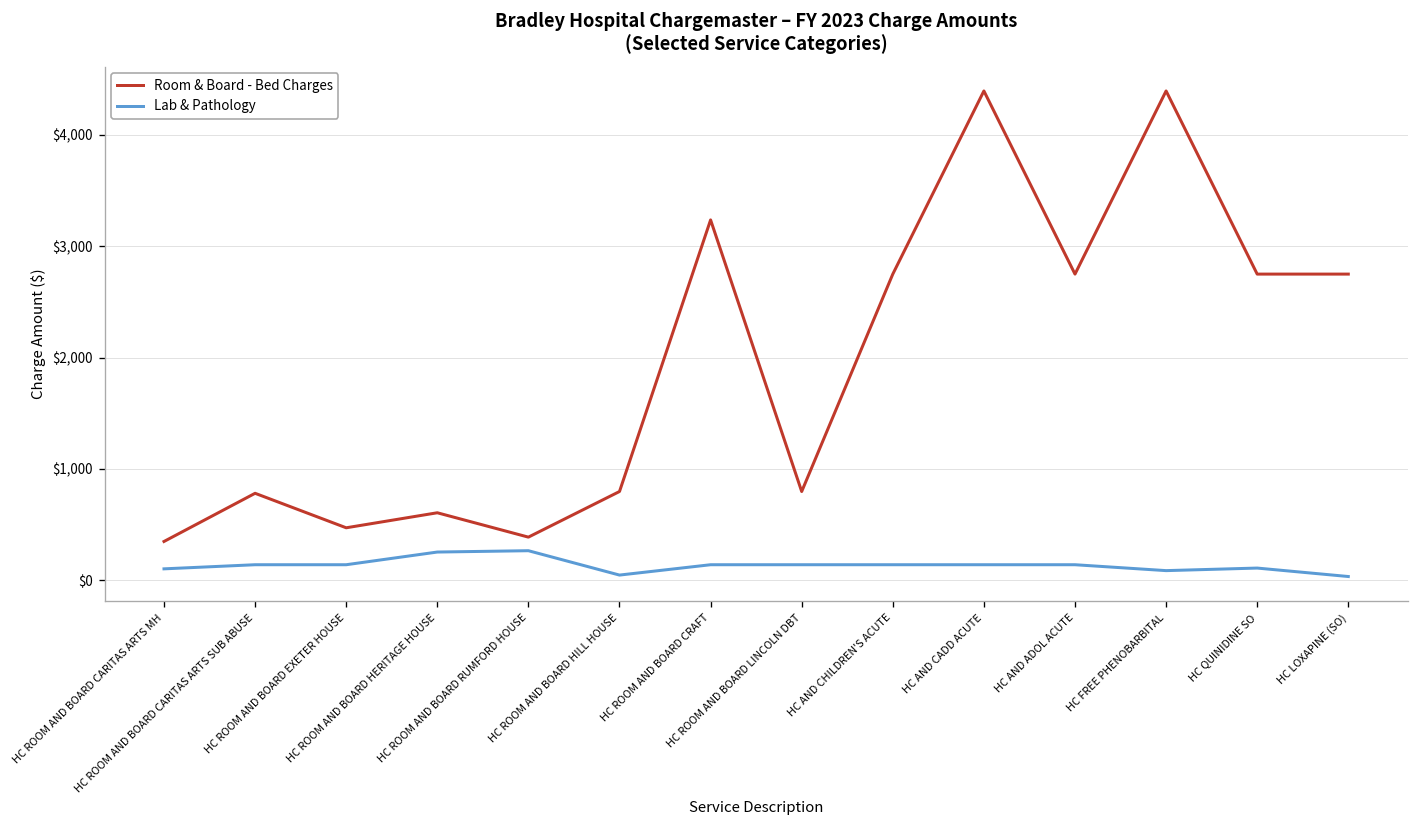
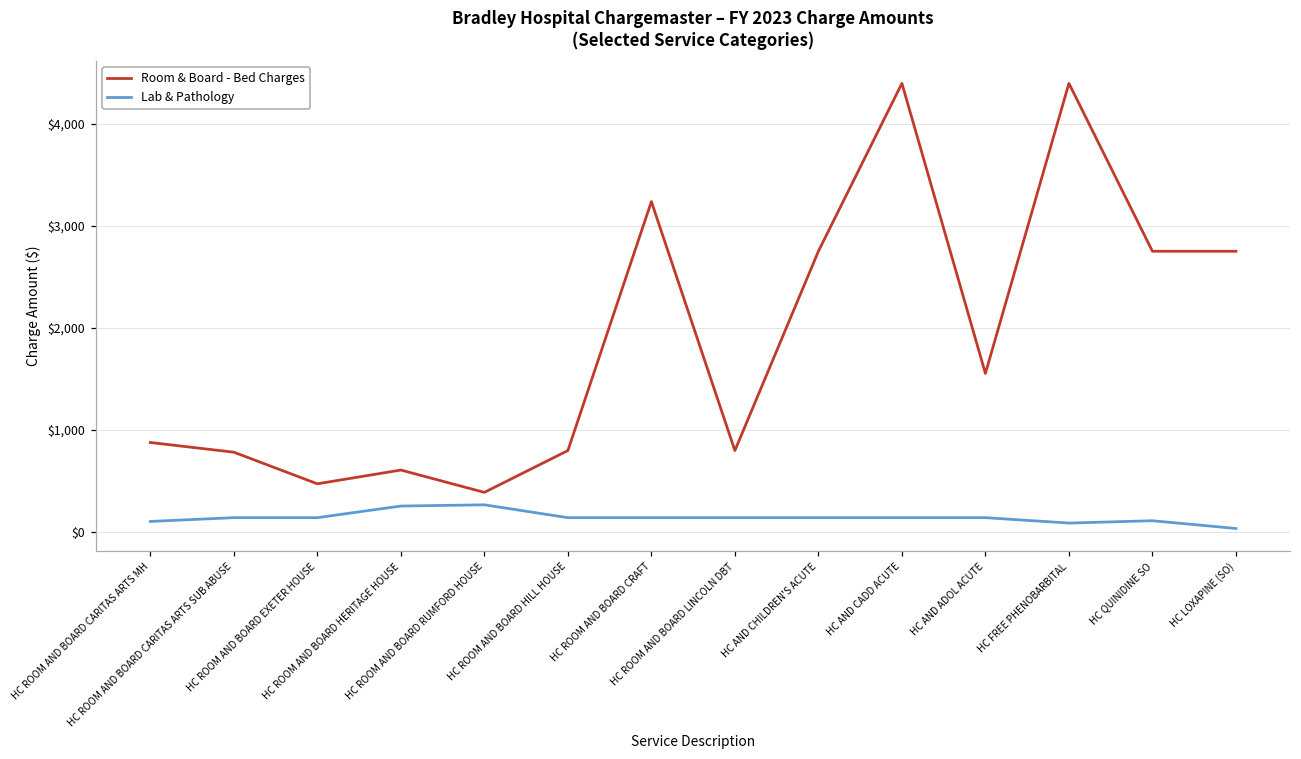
Room & Board - Bed Charges, HC ROOM AND BOARD CARITAS ARTS MH: $300 -> $900
Lab & Pathology, HC ROOM AND BOARD HILL HOUSE: $0 -> $100
Room & Board - Bed Charges, HC AND ADOL ACUTE: $2,800 -> $1,600
